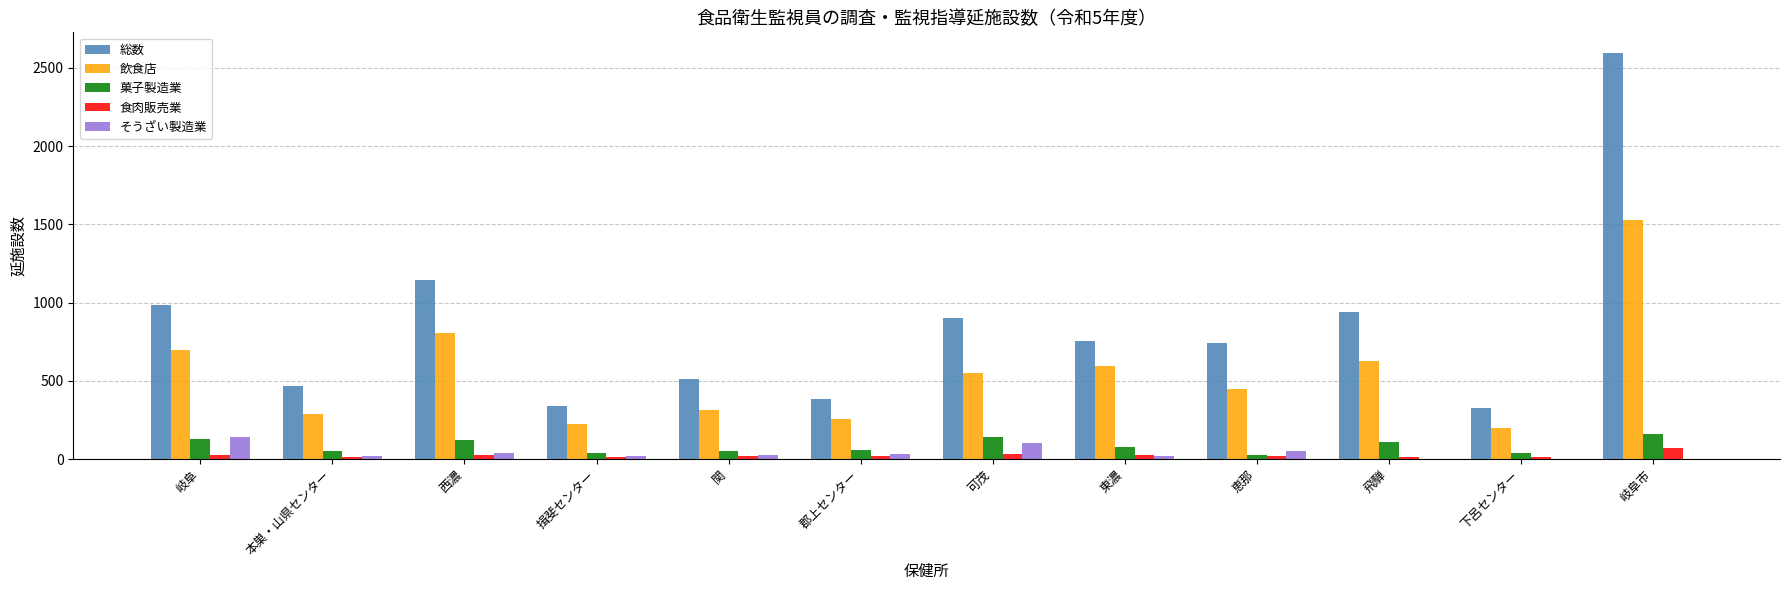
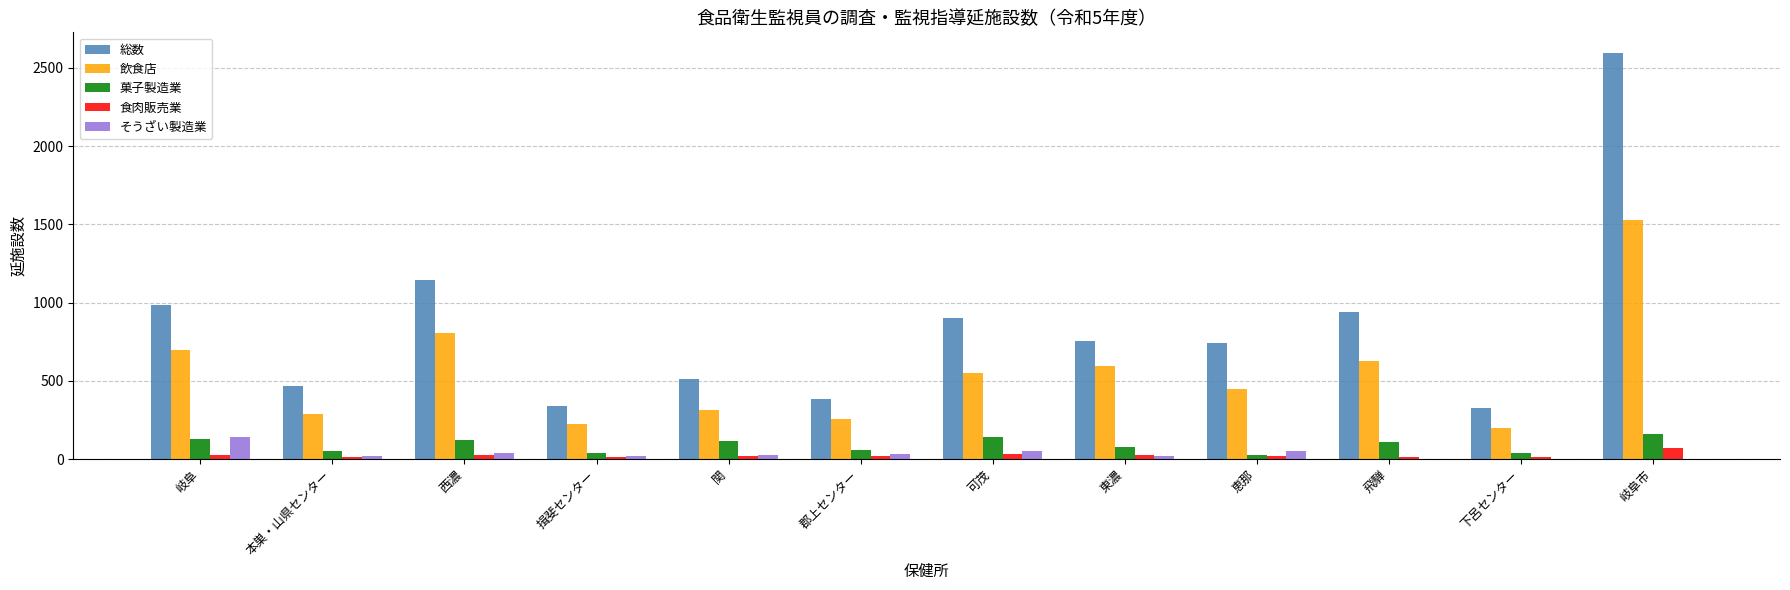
菓子製造業, 関: 50 -> 120
そうざい製造業, 可茂: 110 -> 50
